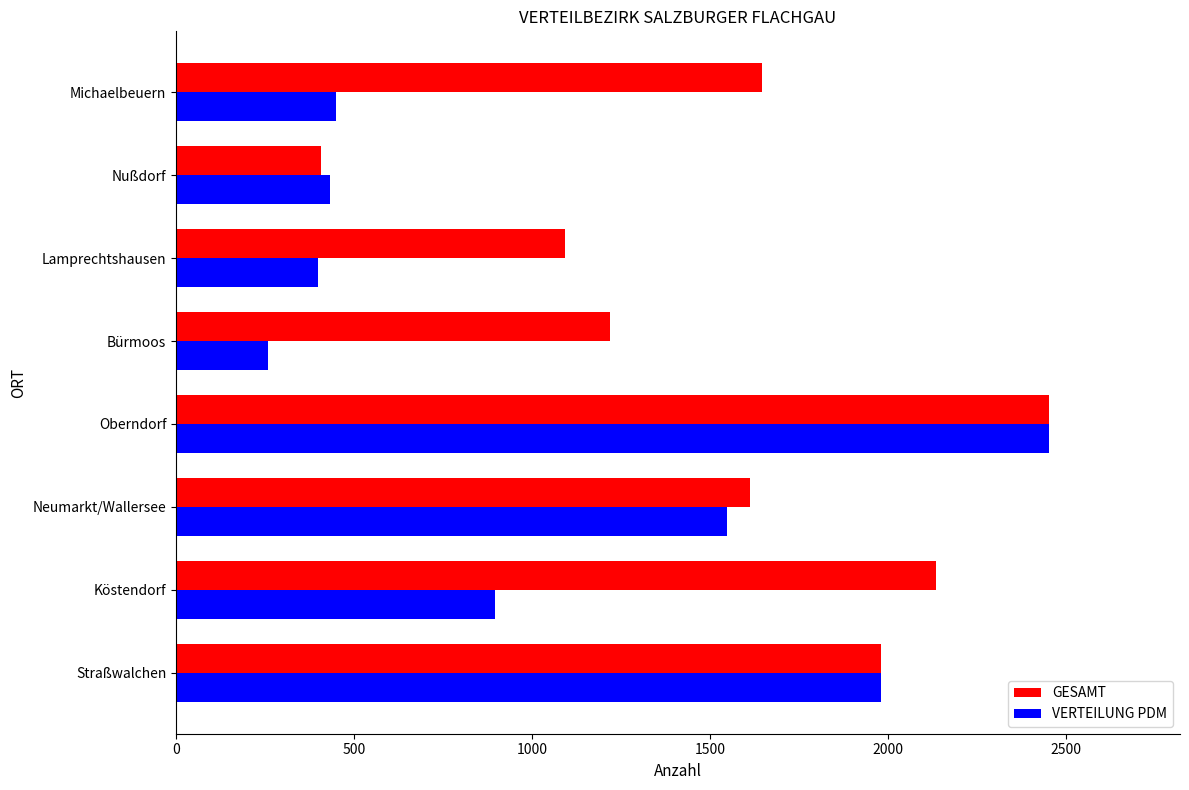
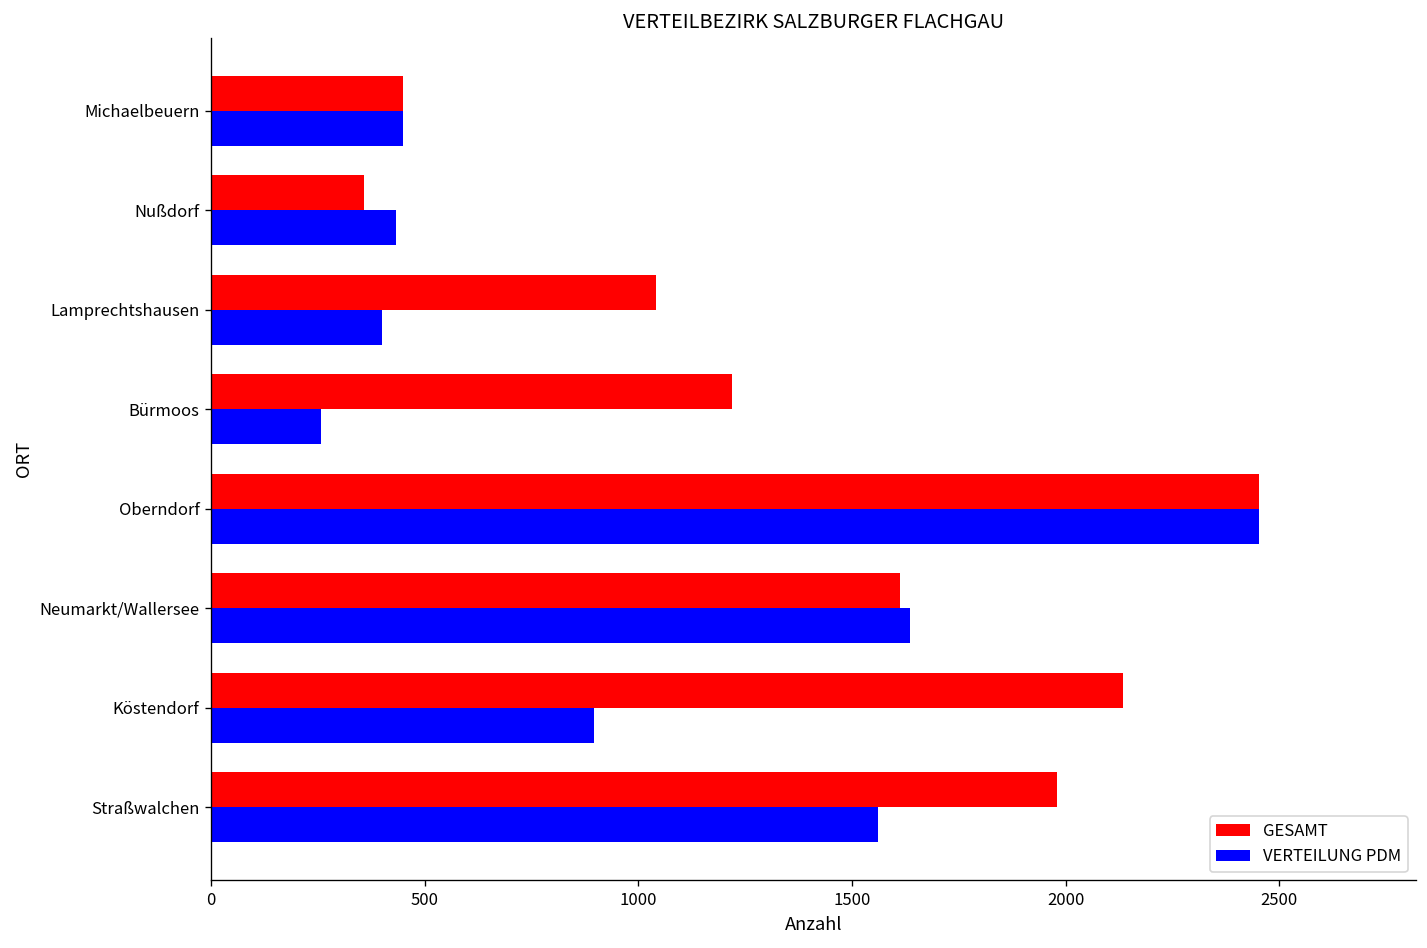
GESAMT, Michaelbeuern: 1650 -> 450
GESAMT, Nußdorf: 410 -> 360
GESAMT, Lamprechtshausen: 1090 -> 1040
VERTEILUNG PDM, Neumarkt/Wallersee: 1550 -> 1640
VERTEILUNG PDM, Straßwalchen: 1980 -> 1560
